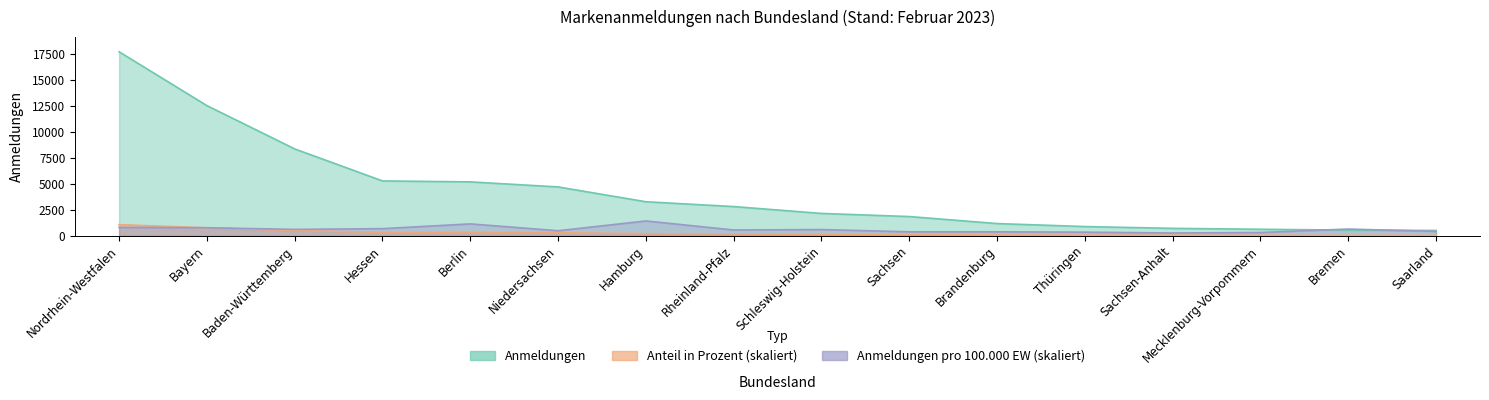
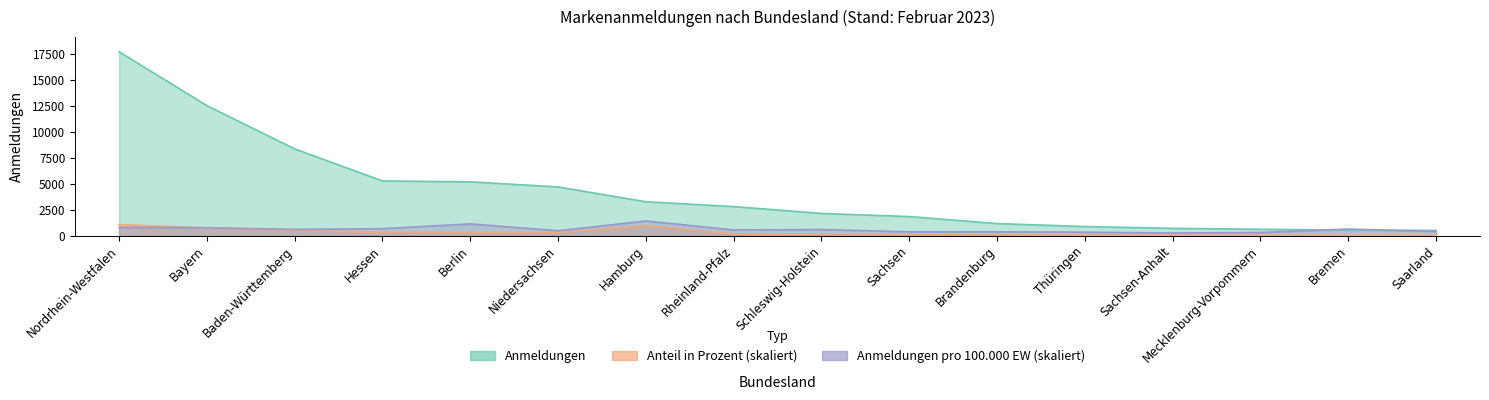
Anteil in Prozent (skaliert), Hamburg: 200 -> 1000
